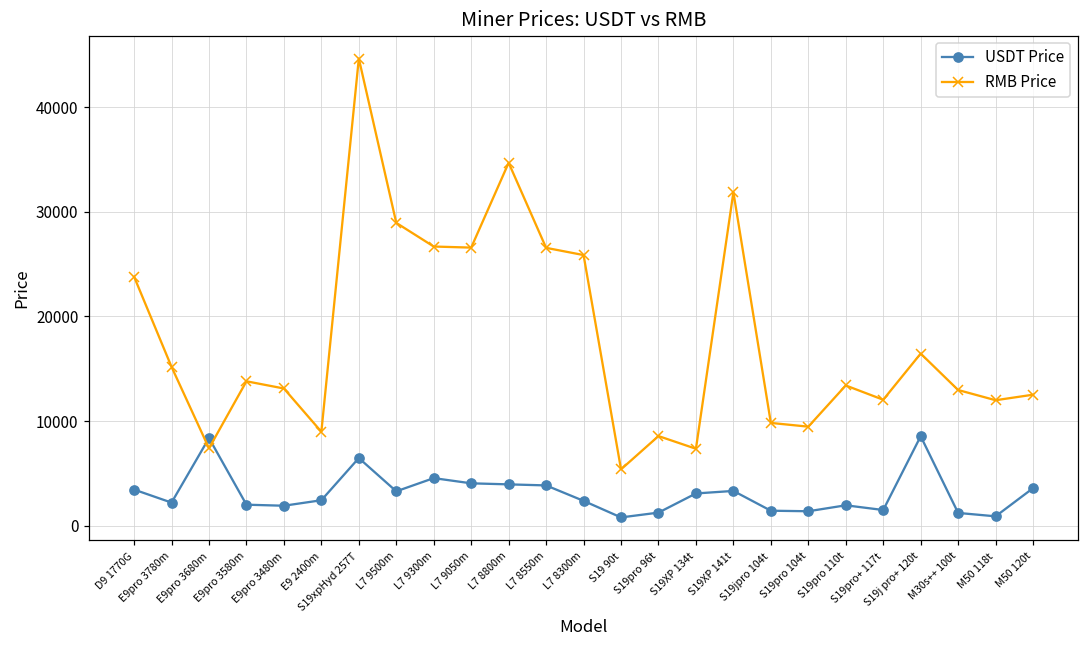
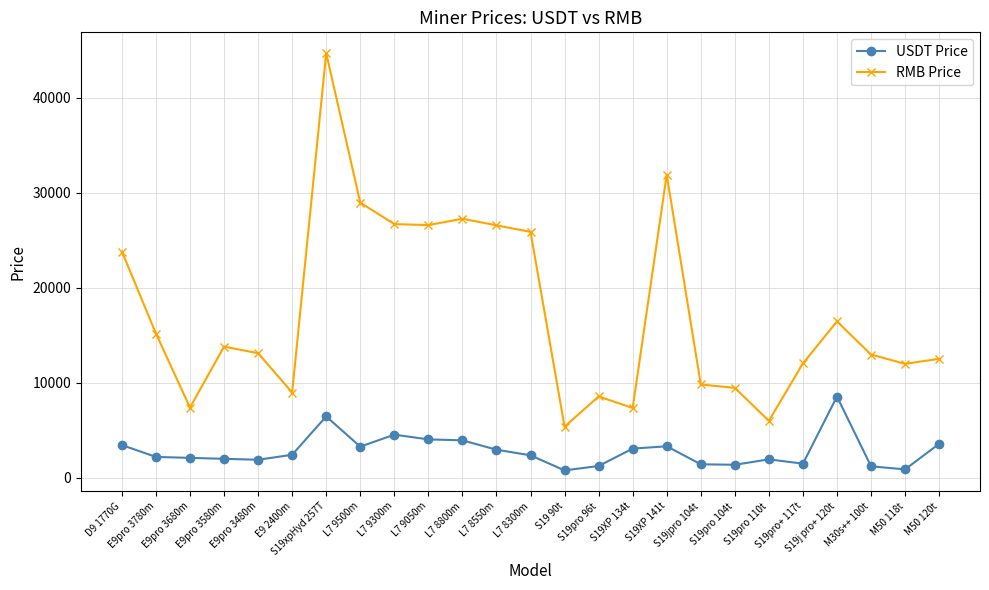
USDT Price, E9pro 3680m: 8000 -> 2000
RMB Price, L7 8800m: 35000 -> 27000
USDT Price, L7 8550m: 4000 -> 3000
RMB Price, S19pro 110t: 13000 -> 6000
